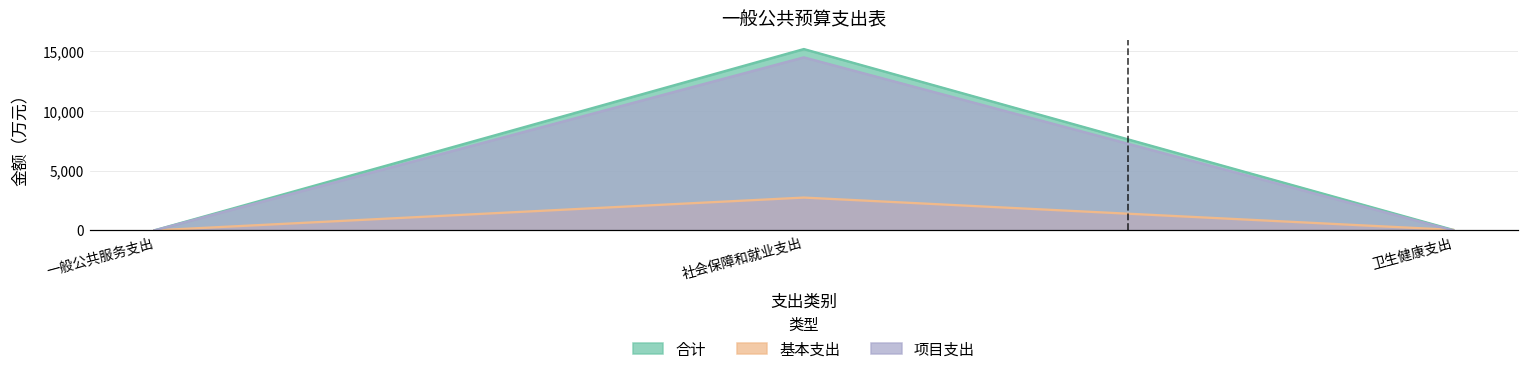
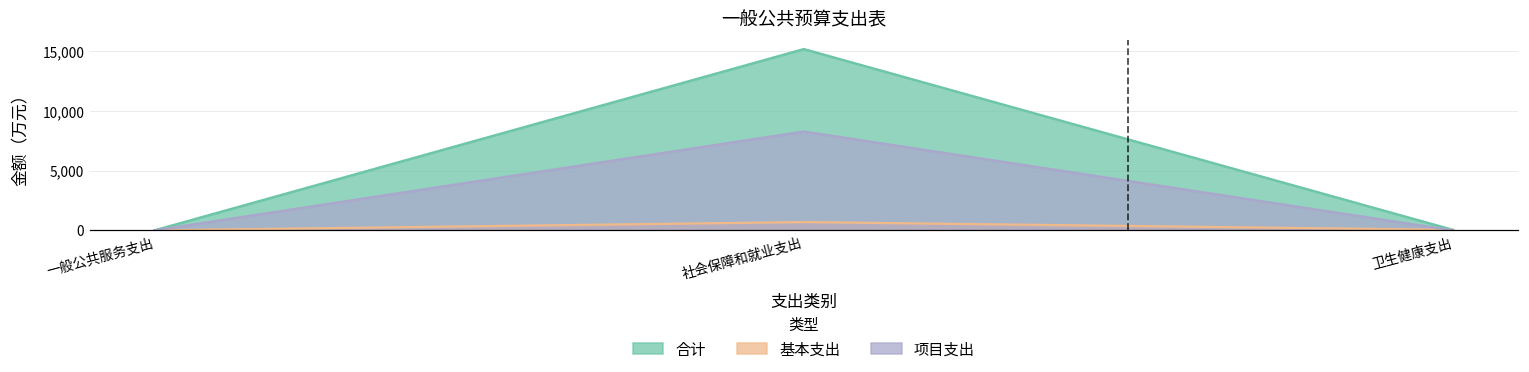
基本支出, 社会保障和就业支出: 2,700 -> 700
项目支出, 社会保障和就业支出: 14,500 -> 8,300
